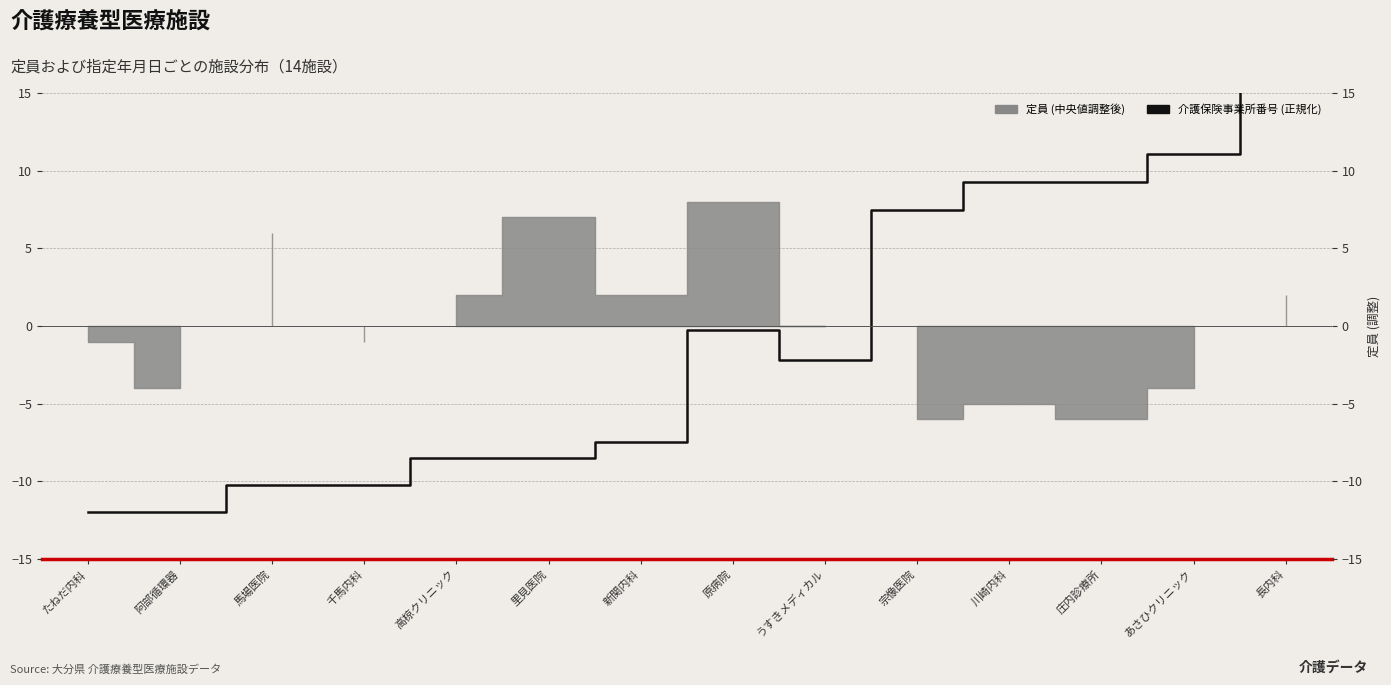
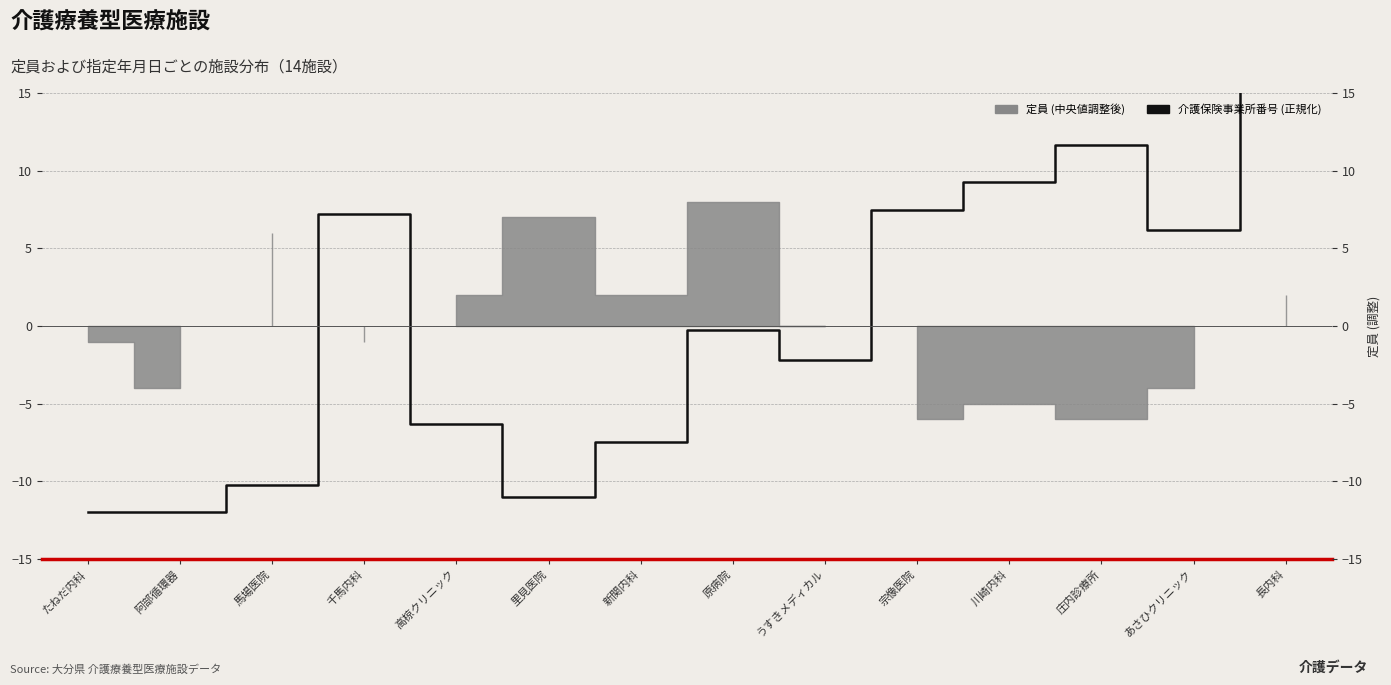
千馬内科: -10.2 -> 7.2
高椋クリニック: -8.5 -> -6.3
里見医院: -8.5 -> -11.0
庄内診療所: 9.3 -> 11.7
あさひクリニック: 11.1 -> 6.2
